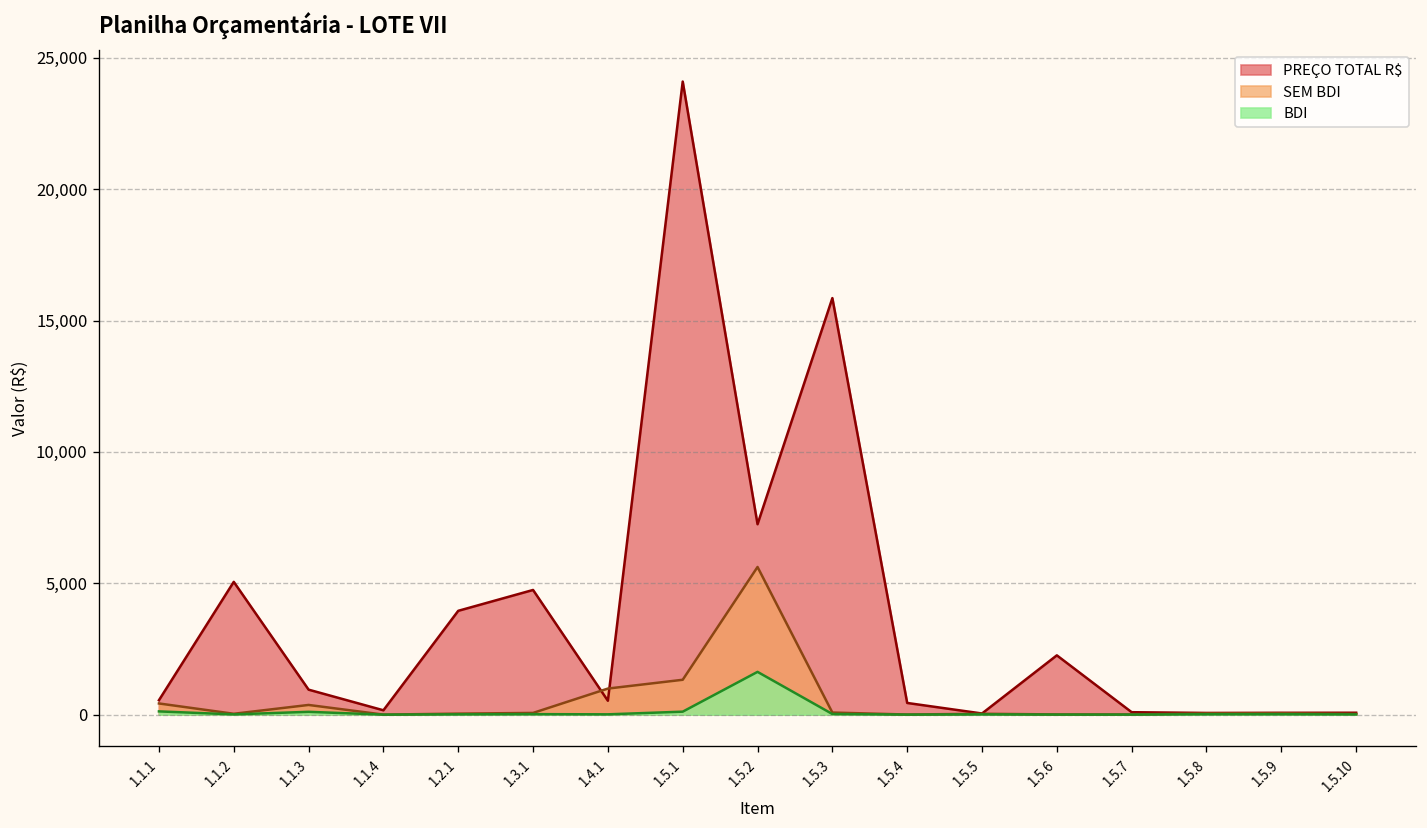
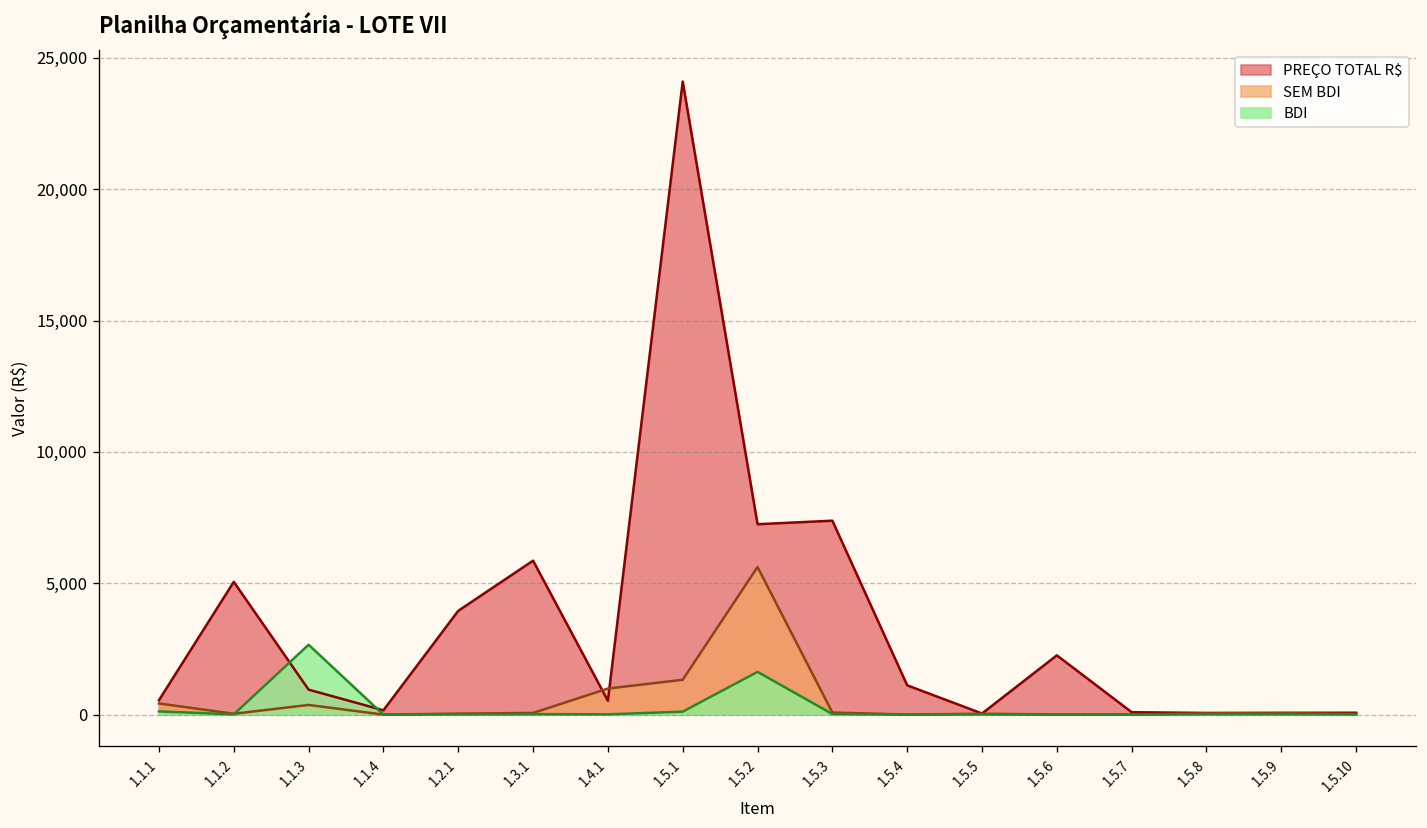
BDI, 1.1.3: 100 -> 2,700
PREÇO TOTAL R$, 1.3.1: 4,700 -> 5,900
PREÇO TOTAL R$, 1.5.3: 15,900 -> 7,400
PREÇO TOTAL R$, 1.5.4: 400 -> 1,100
